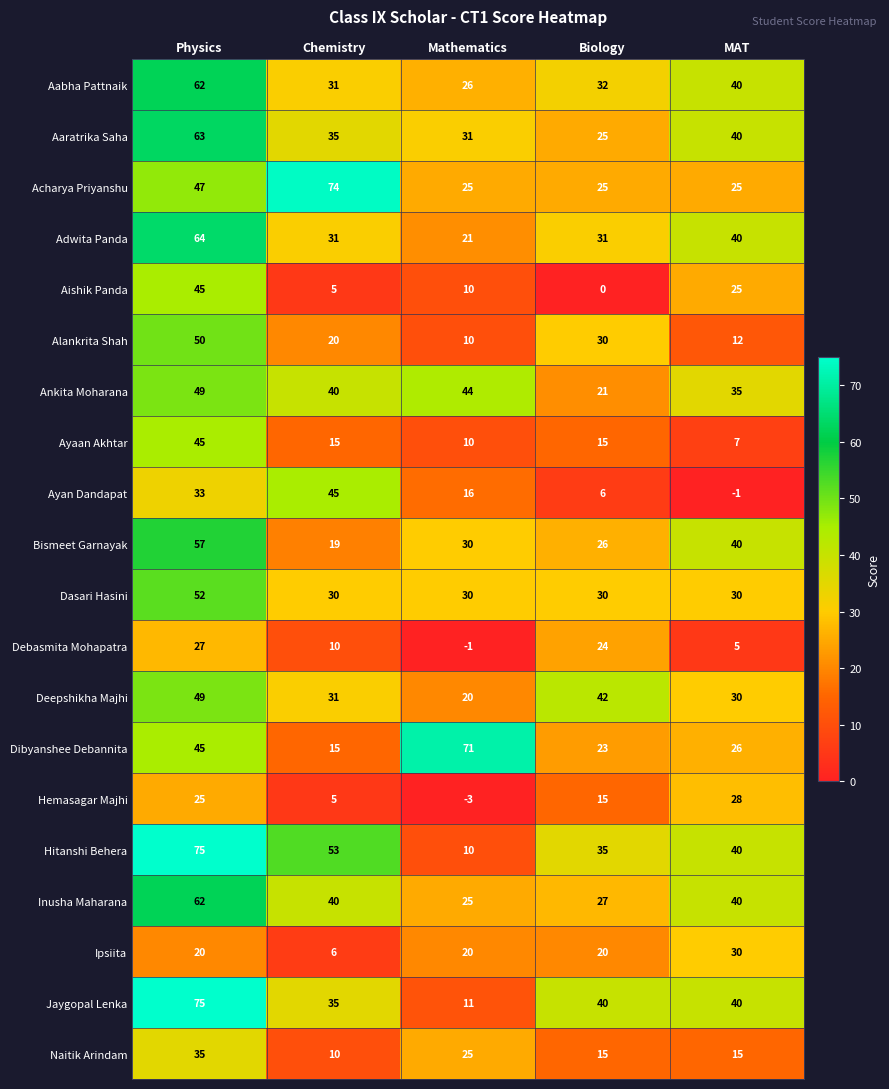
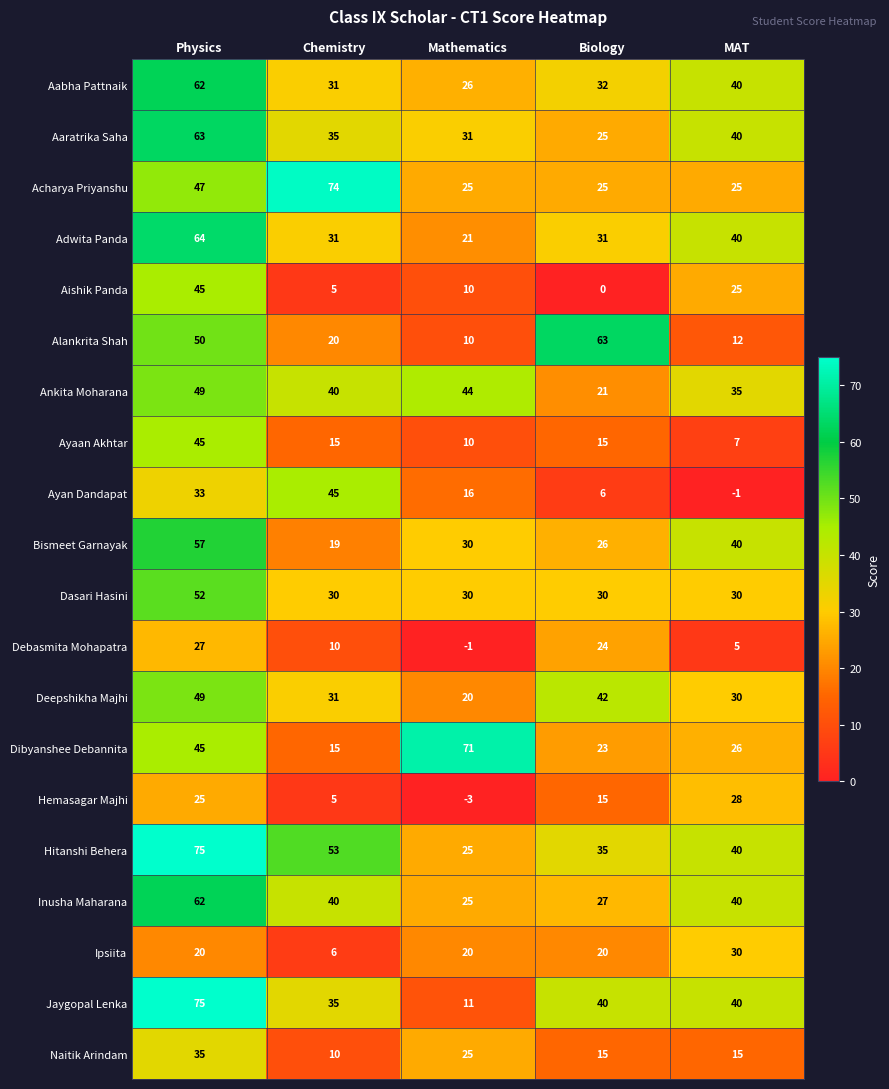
Alankrita Shah, Biology: 30 -> 63
Hitanshi Behera, Mathematics: 10 -> 25
